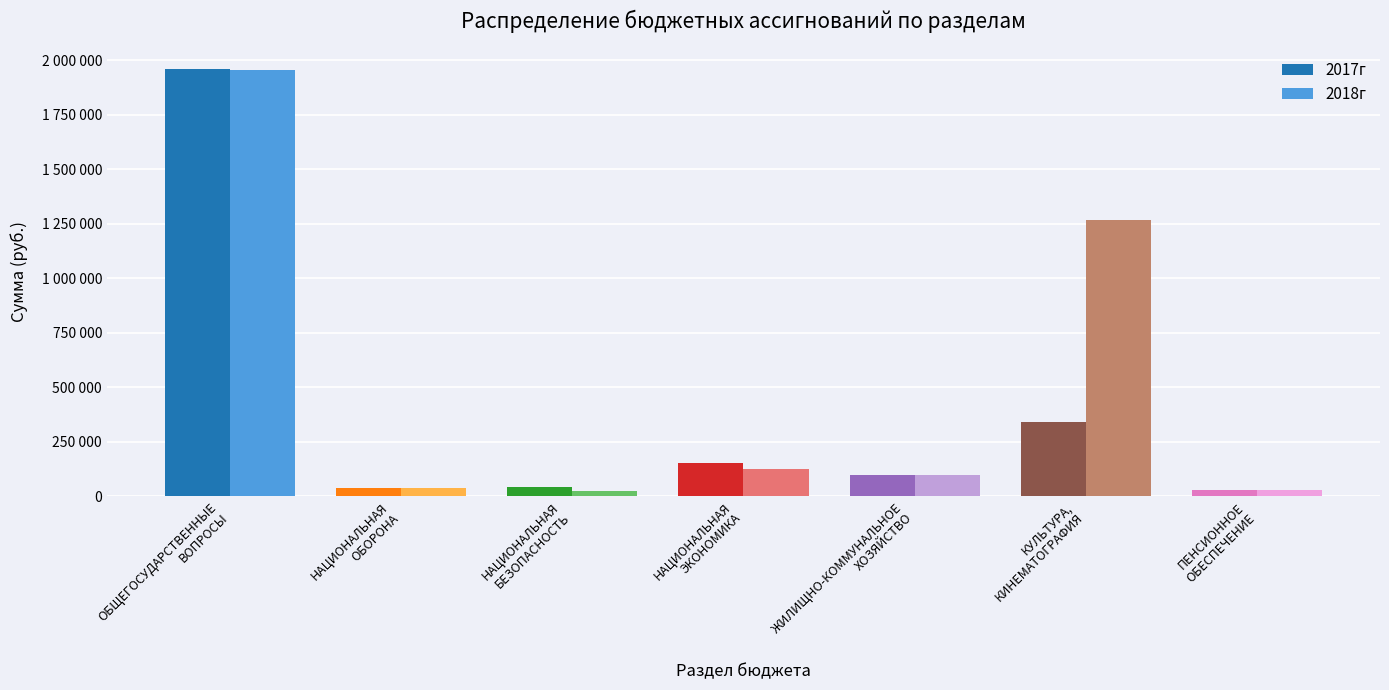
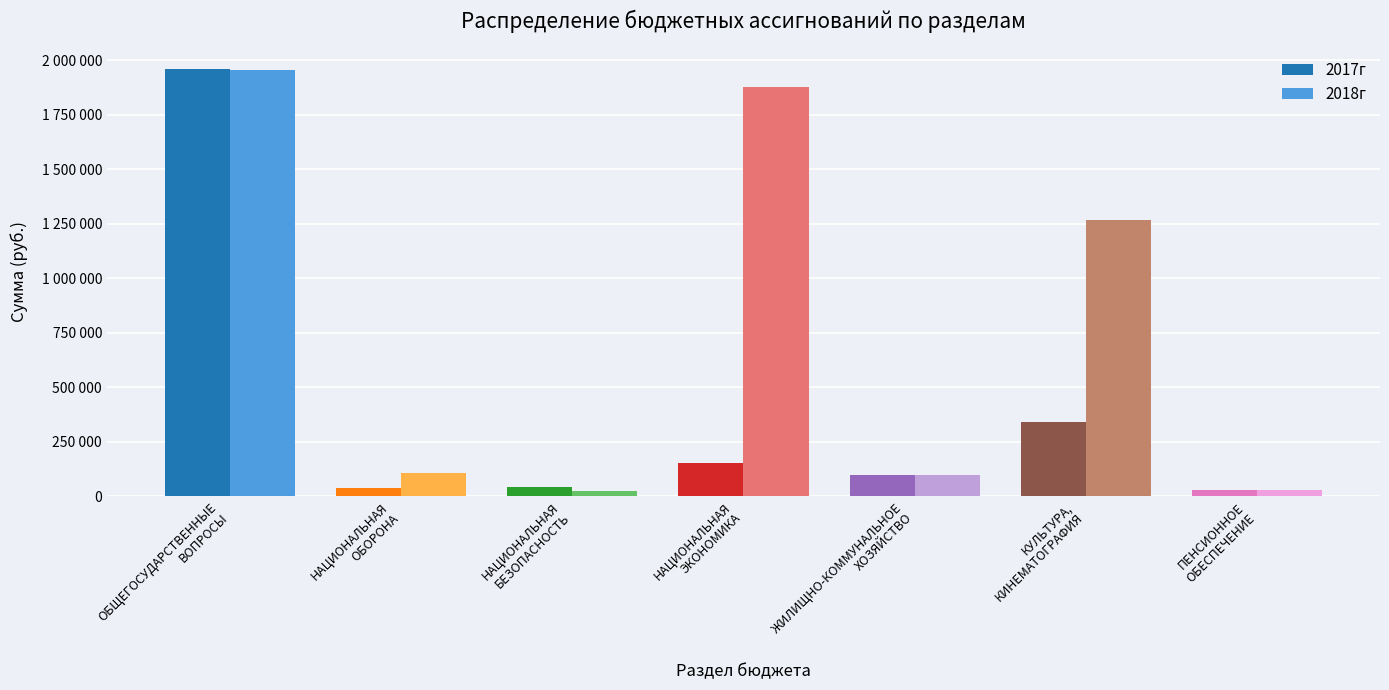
2018г, НАЦИОНАЛЬНАЯ ОБОРОНА: 40000 -> 100000
2018г, НАЦИОНАЛЬНАЯ ЭКОНОМИКА: 130000 -> 1880000
